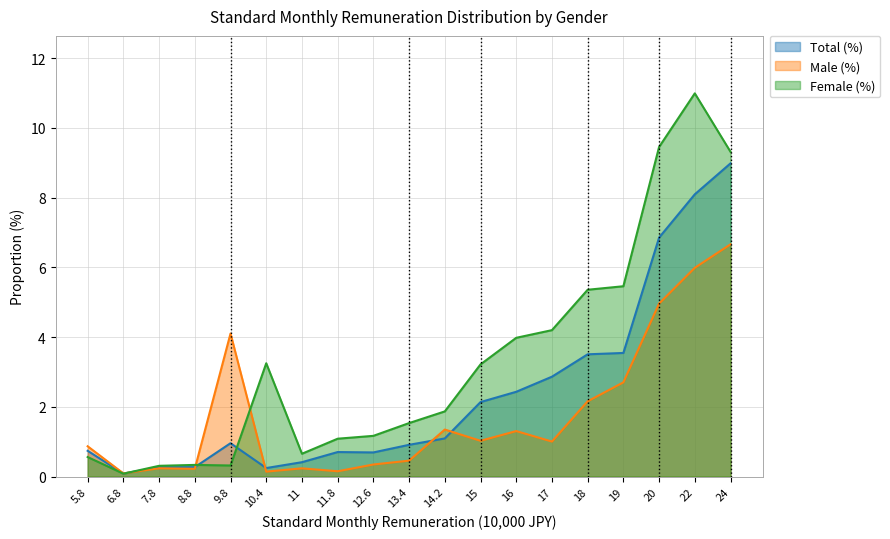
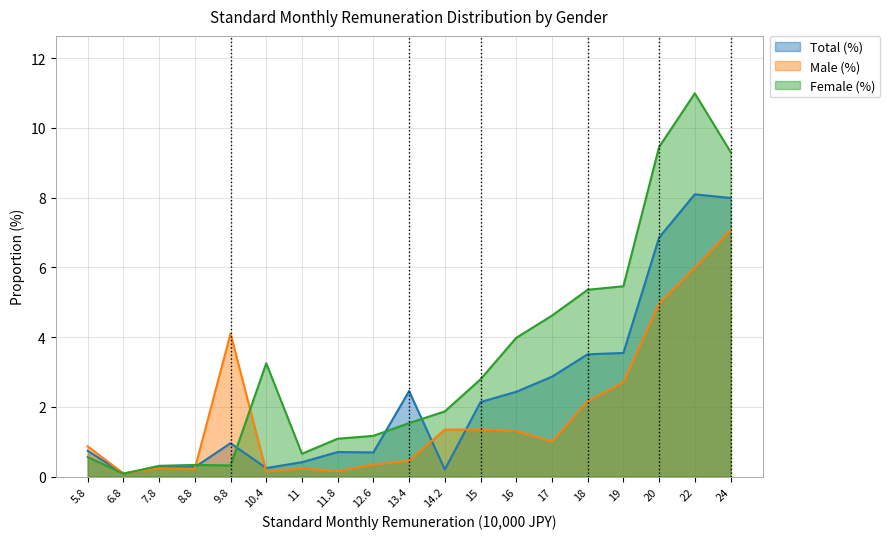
Total (%), 13.4: 0.9 -> 2.5
Total (%), 14.2: 1.1 -> 0.2
Male (%), 15: 1.0 -> 1.3
Female (%), 15: 3.2 -> 2.8
Female (%), 17: 4.2 -> 4.6
Total (%), 24: 9.0 -> 8.0
Male (%), 24: 6.7 -> 7.1
